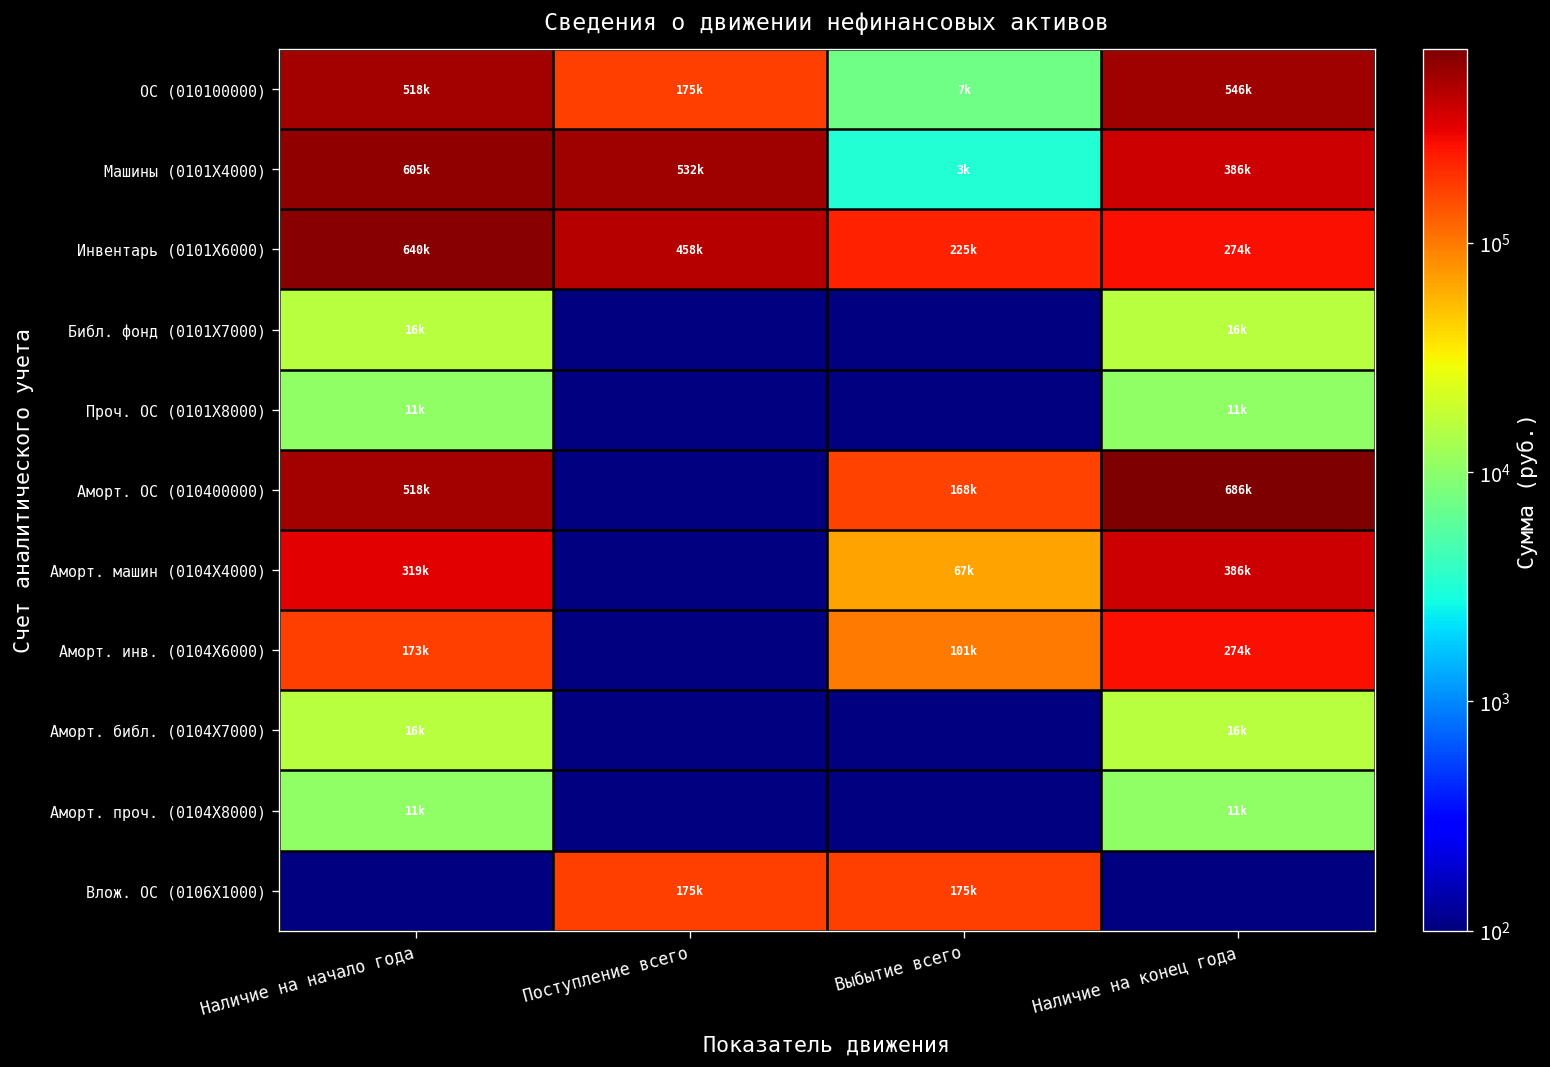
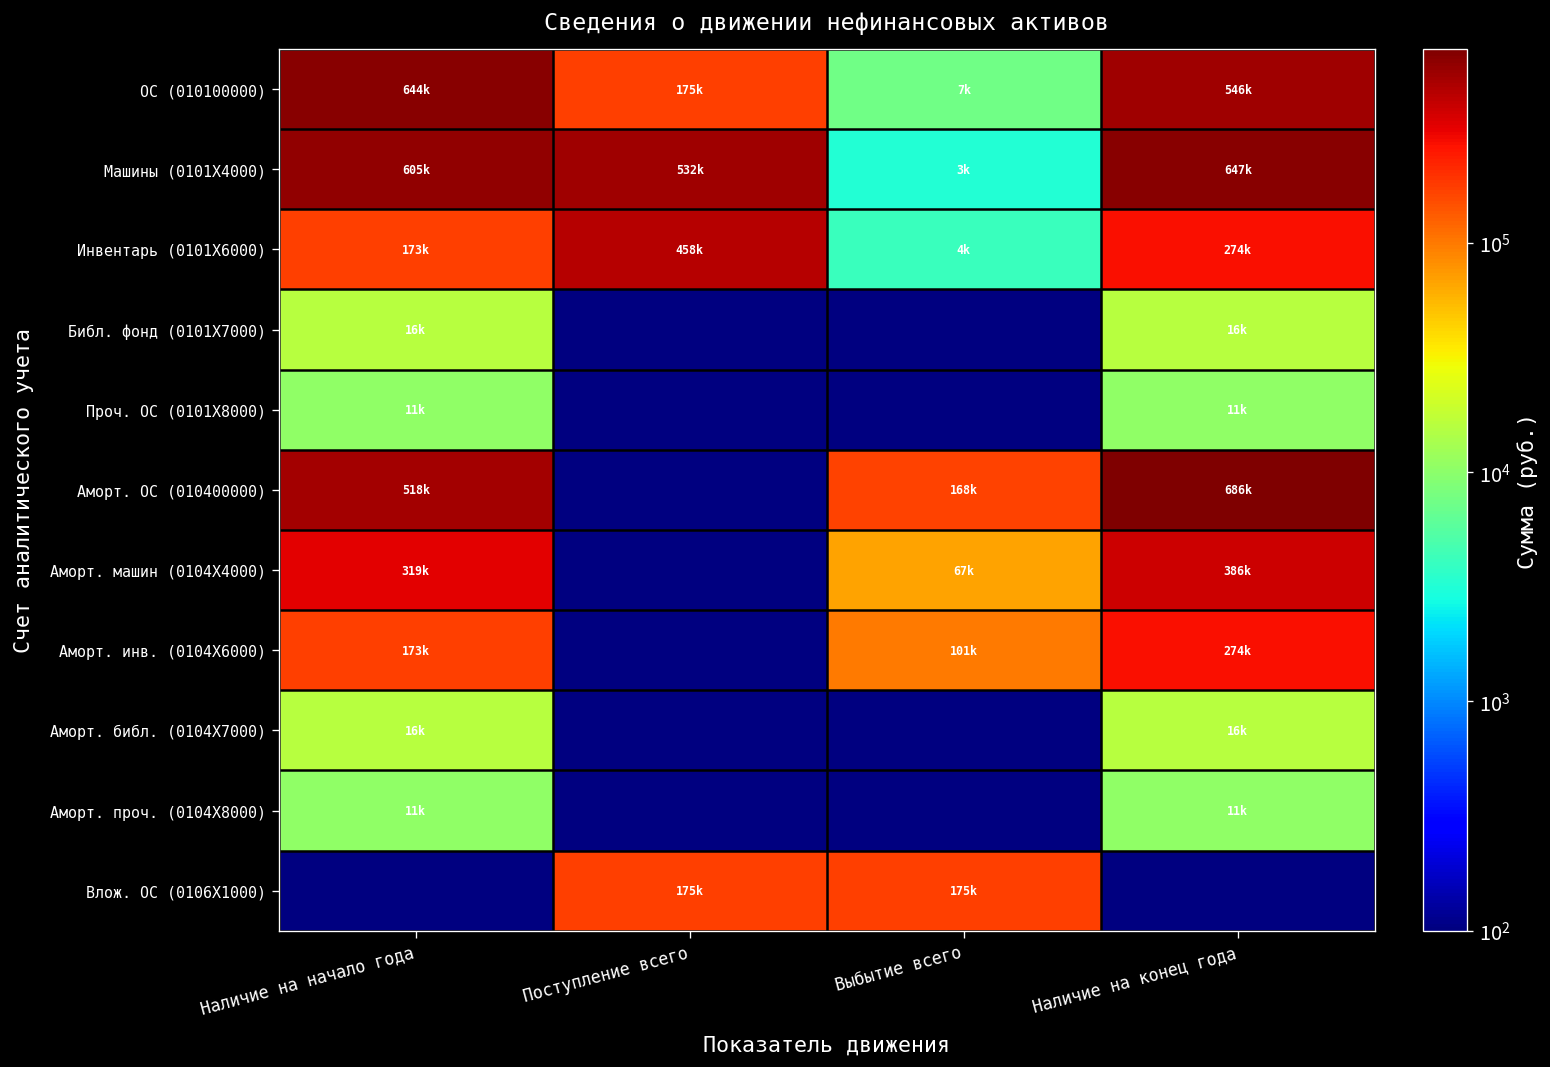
ОС (010100000), Наличие на начало года: 518k -> 644k
Машины (0101Х4000), Наличие на конец года: 386k -> 647k
Инвентарь (0101Х6000), Наличие на начало года: 640k -> 173k
Инвентарь (0101Х6000), Выбытие всего: 225k -> 4k
